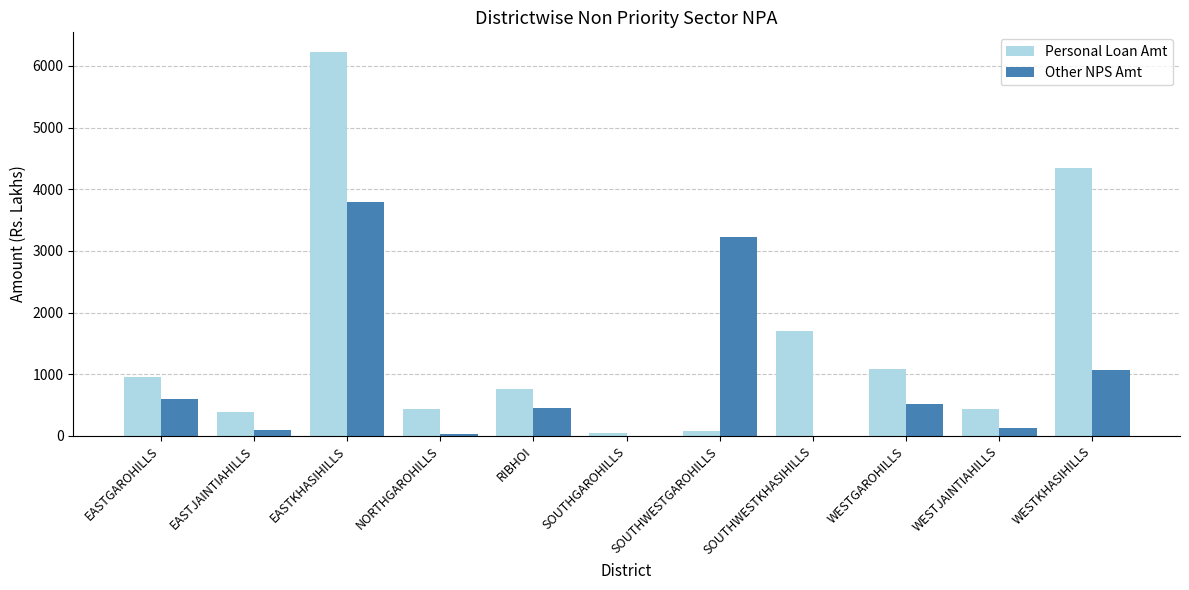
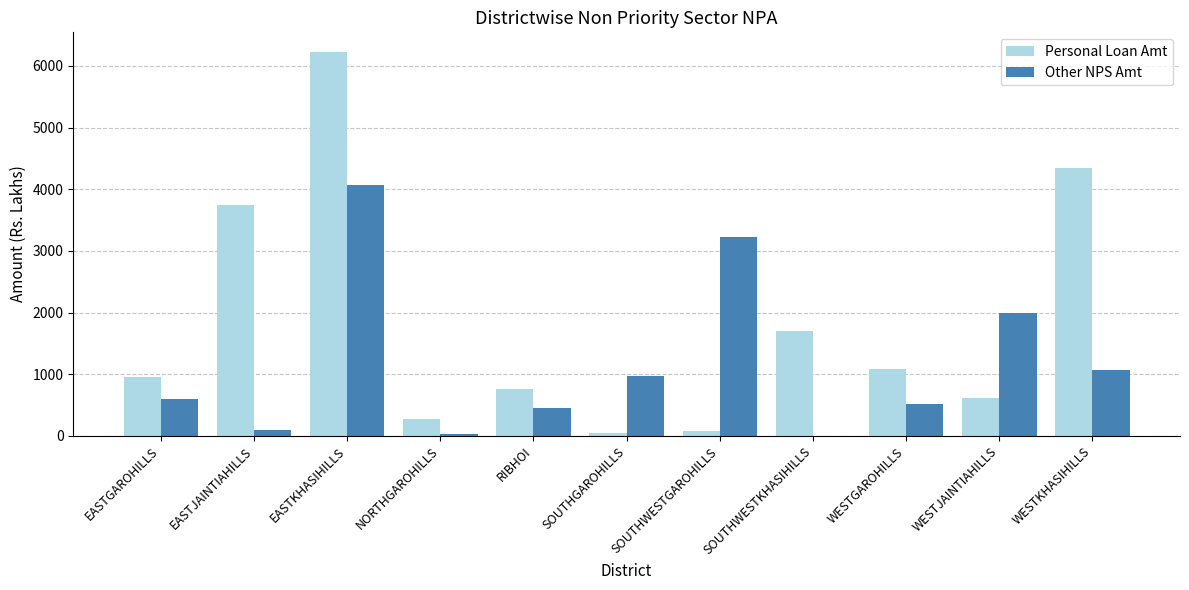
Personal Loan Amt, EASTJAINTIAHILLS: 400 -> 3700
Other NPS Amt, EASTKHASIHILLS: 3800 -> 4100
Personal Loan Amt, NORTHGAROHILLS: 400 -> 300
Other NPS Amt, SOUTHGAROHILLS: 0 -> 1000
Personal Loan Amt, WESTJAINTIAHILLS: 400 -> 600
Other NPS Amt, WESTJAINTIAHILLS: 100 -> 2000
